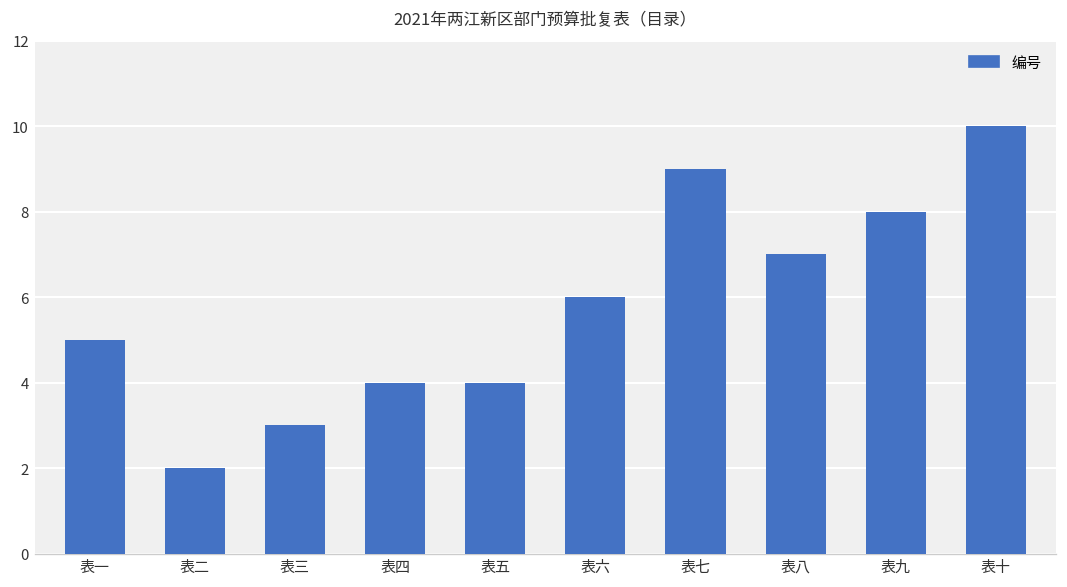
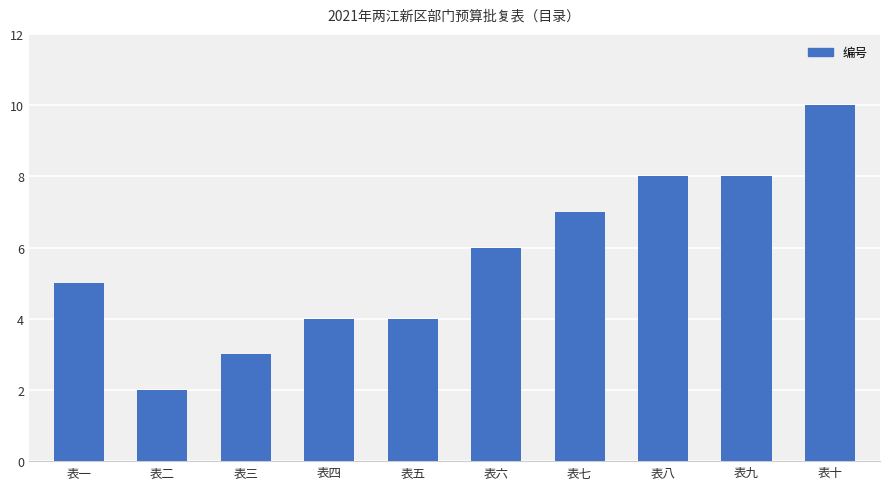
表七: 9 -> 7
表八: 7 -> 8
